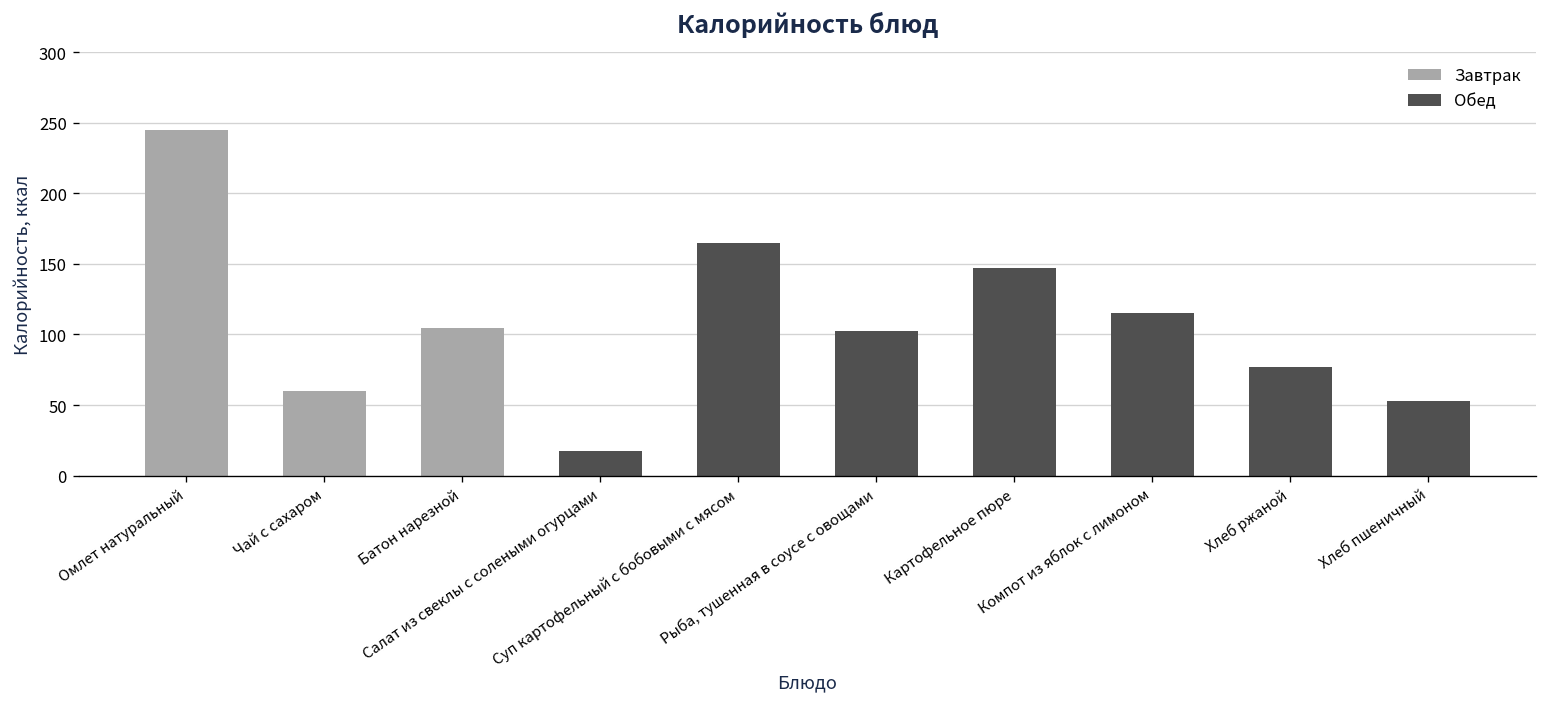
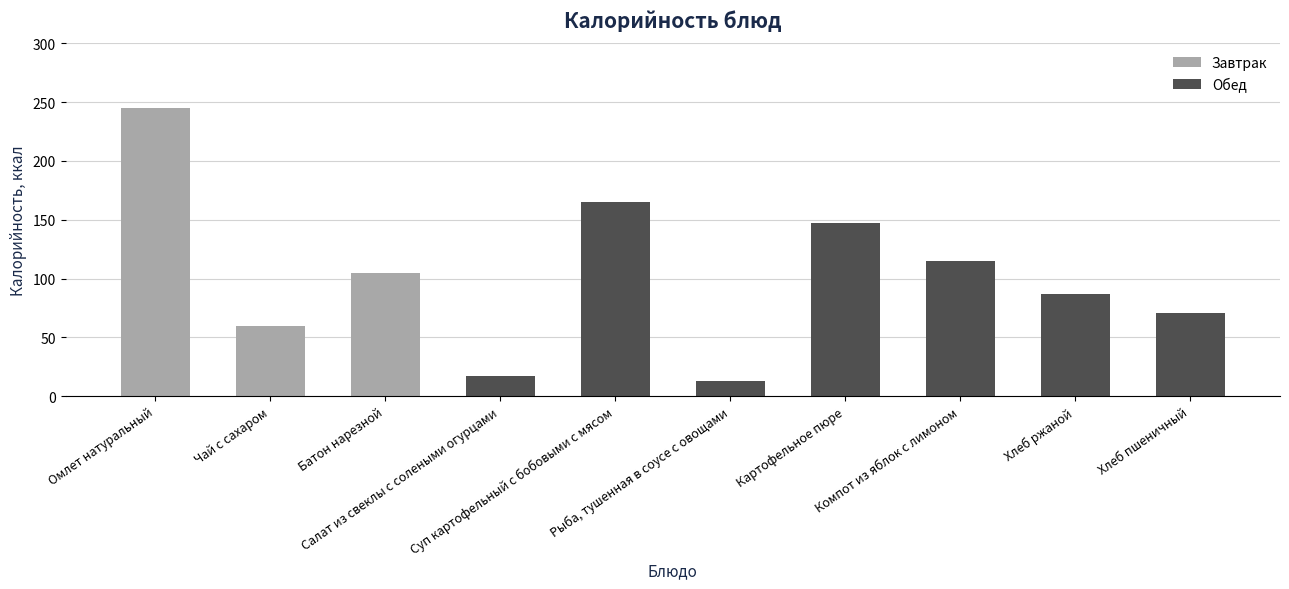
Обед, Рыба, тушенная в соусе с овощами: 102 -> 13
Обед, Хлеб ржаной: 77 -> 87
Обед, Хлеб пшеничный: 53 -> 71
